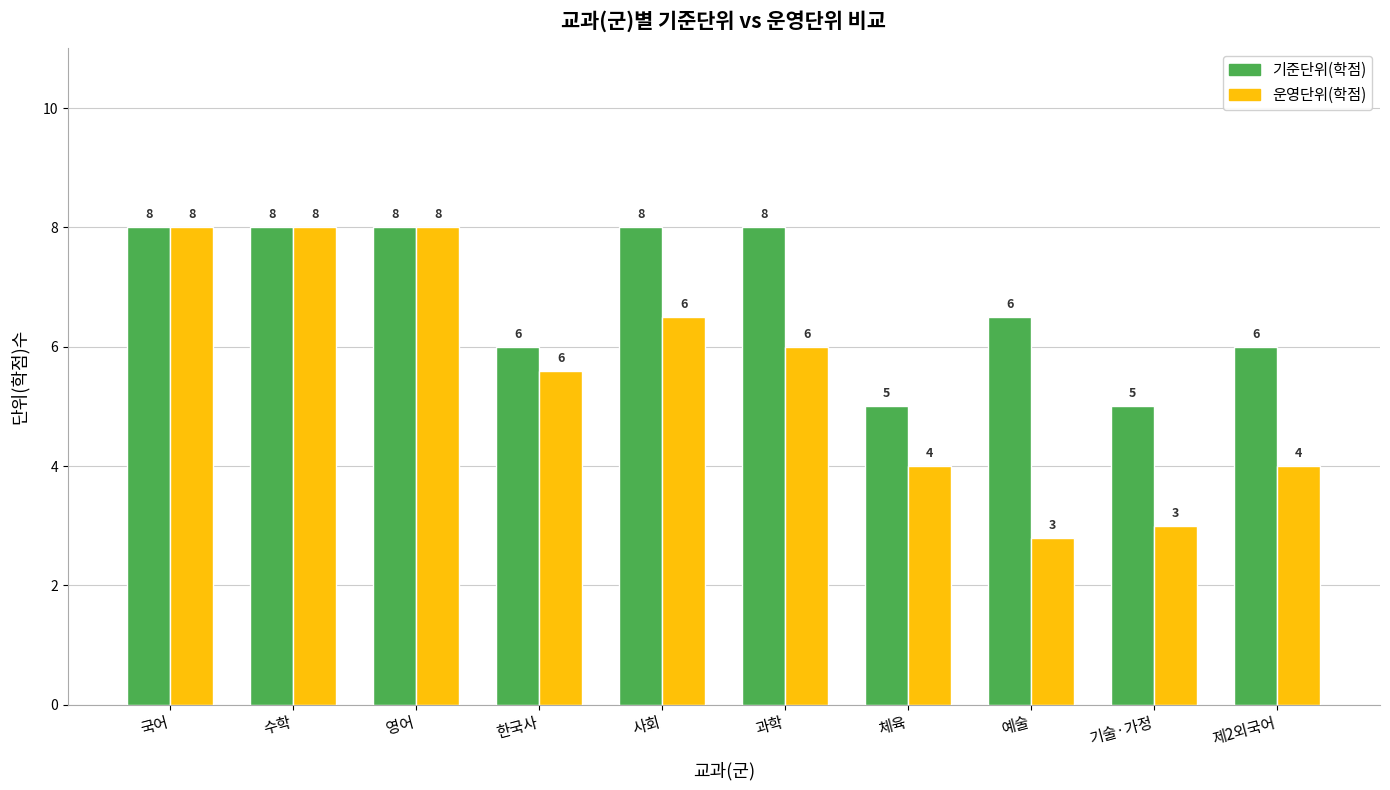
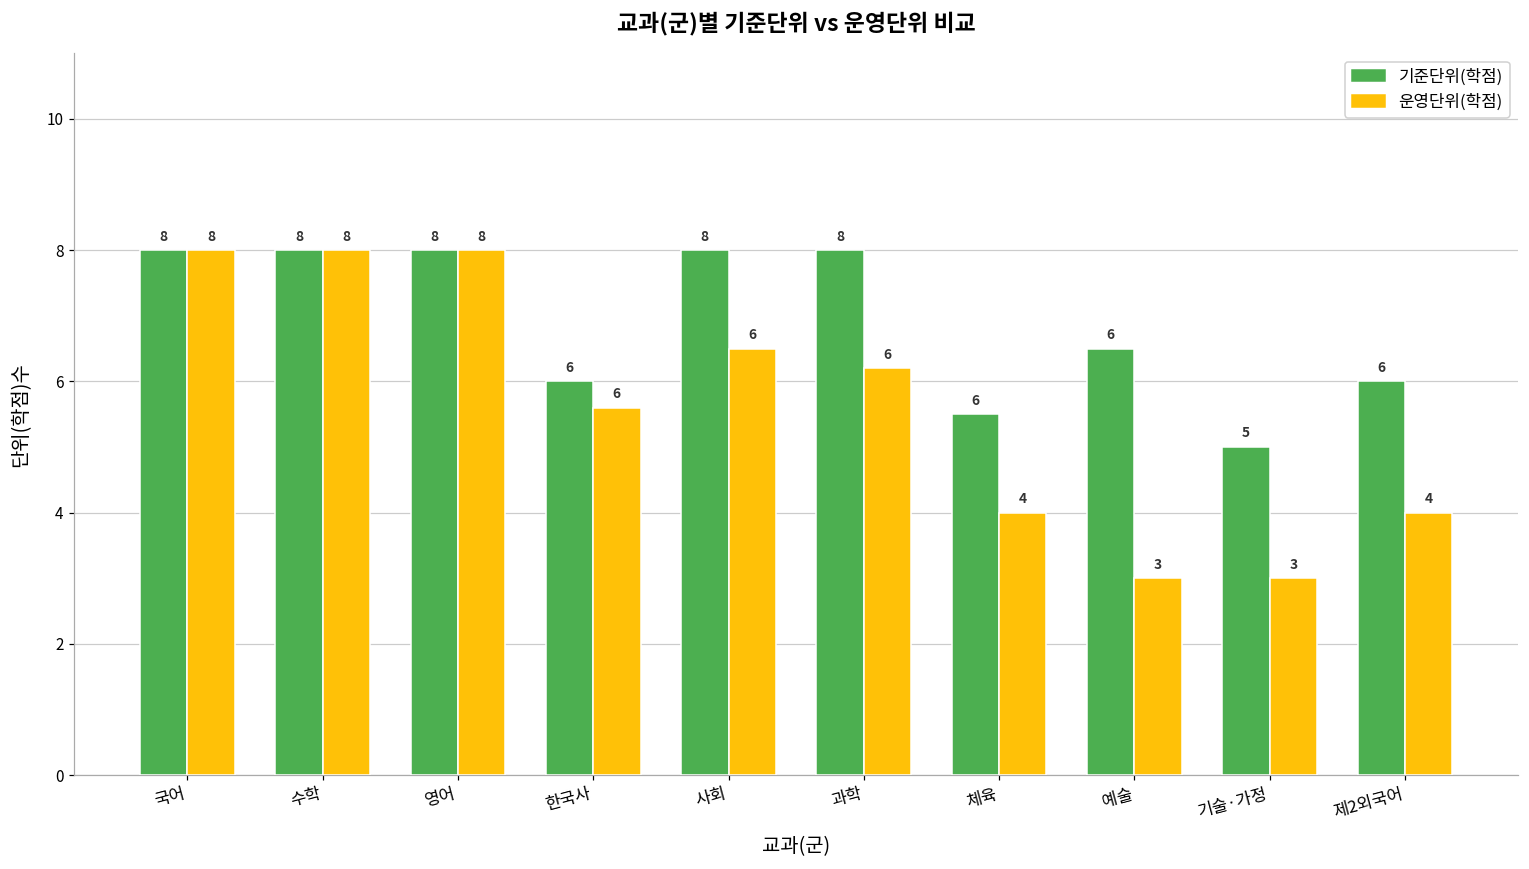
운영단위(학점), 과학: 6.0 -> 6.2
기준단위(학점), 체육: 5 -> 6
운영단위(학점), 예술: 2.8 -> 3.0
